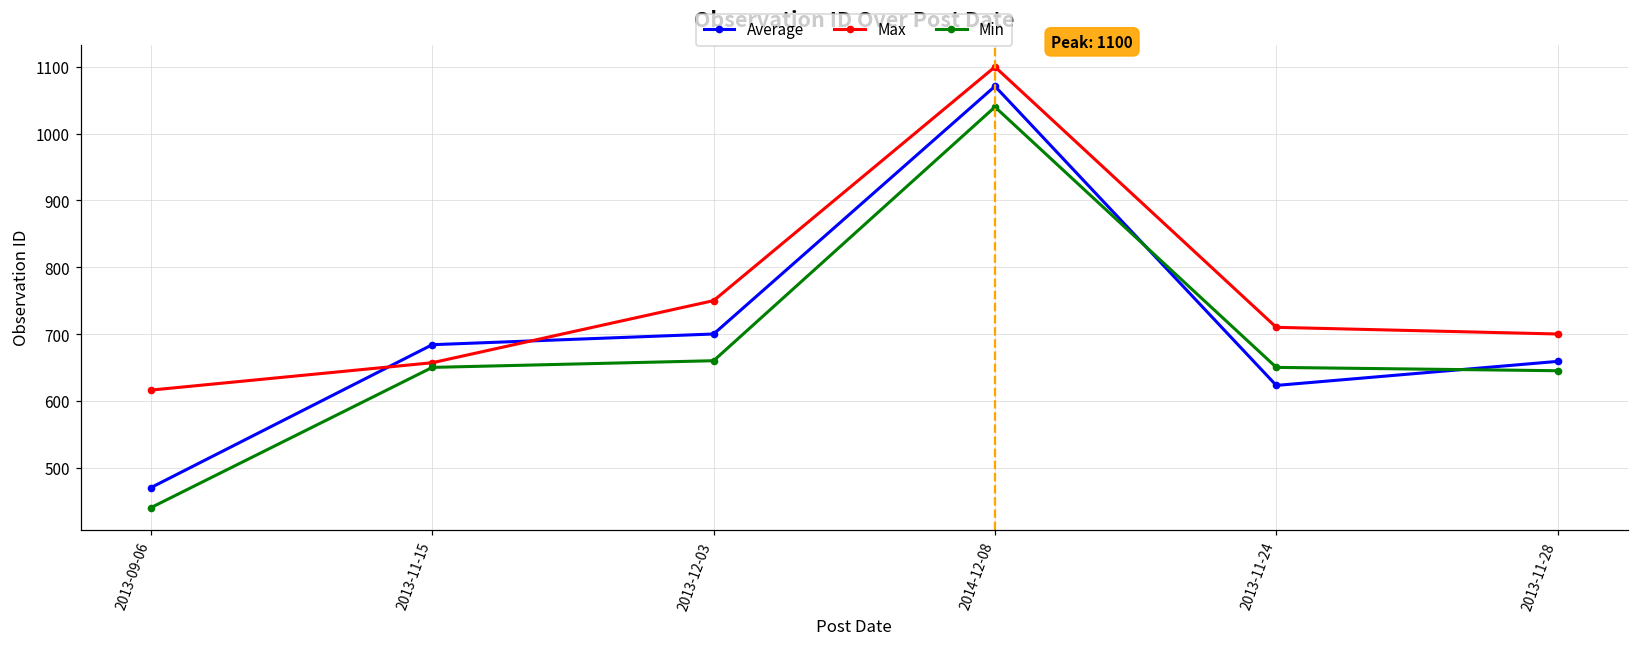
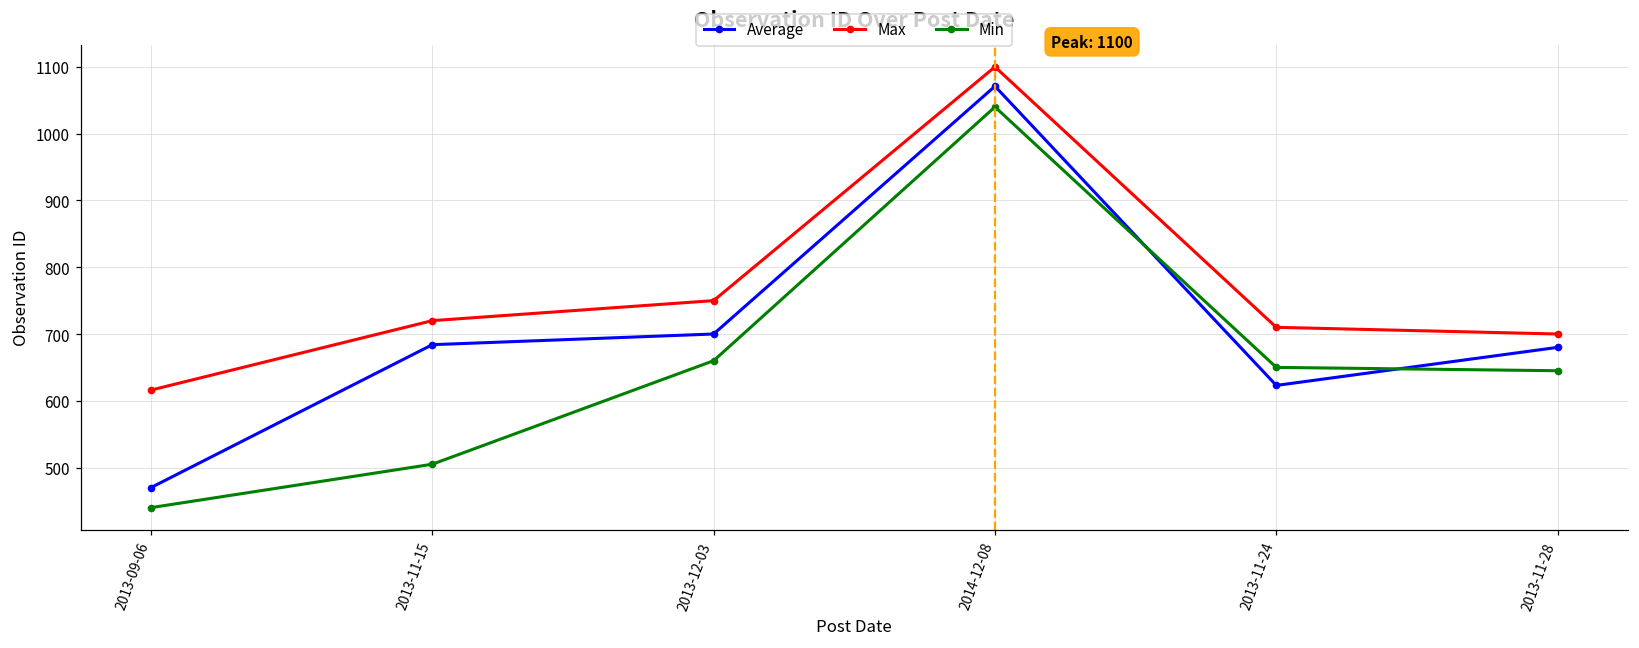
Max, 2013-11-15: 660 -> 720
Min, 2013-11-15: 650 -> 510
Average, 2013-11-28: 660 -> 680
